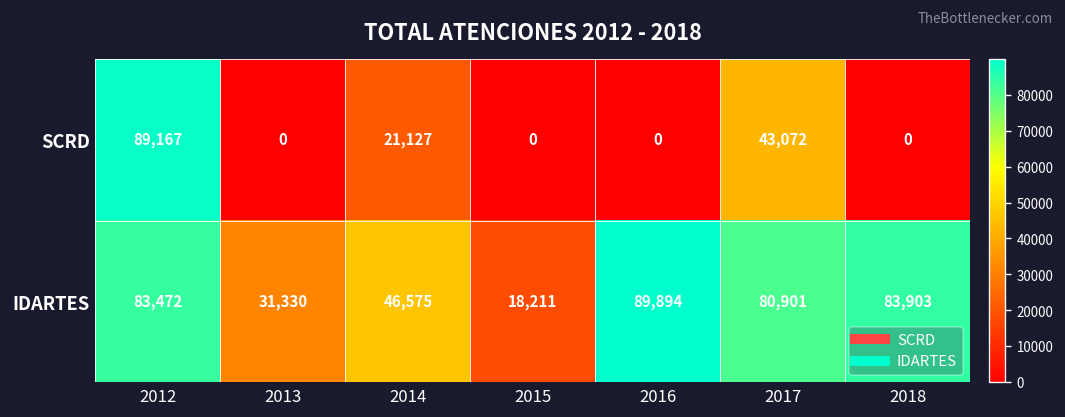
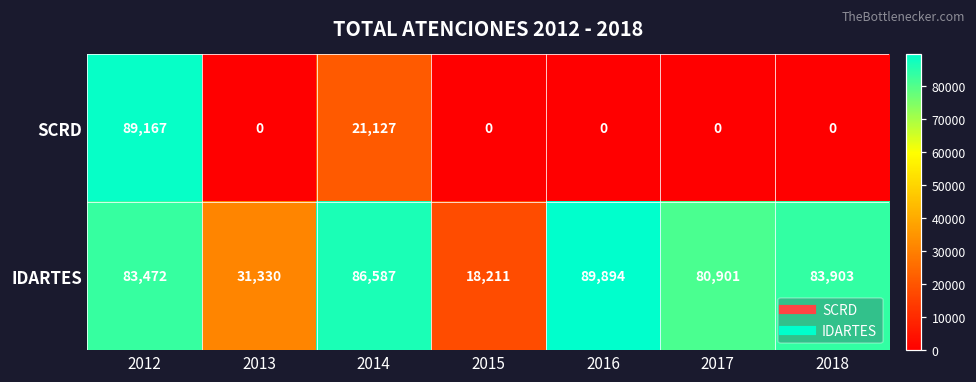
SCRD, 2017: 43,072 -> 0
IDARTES, 2014: 46,575 -> 86,587
